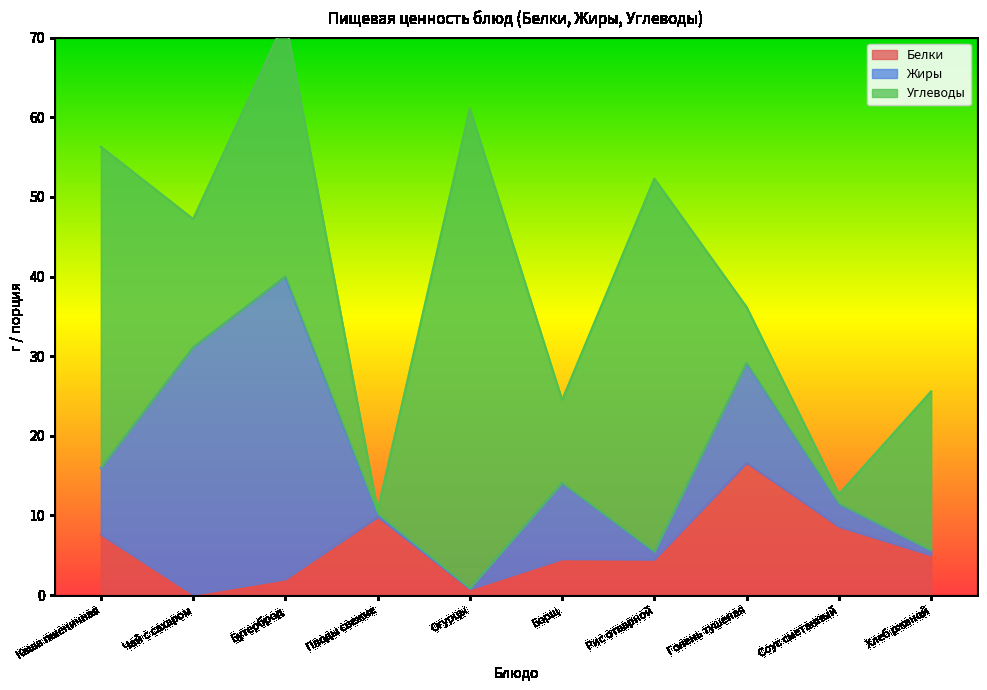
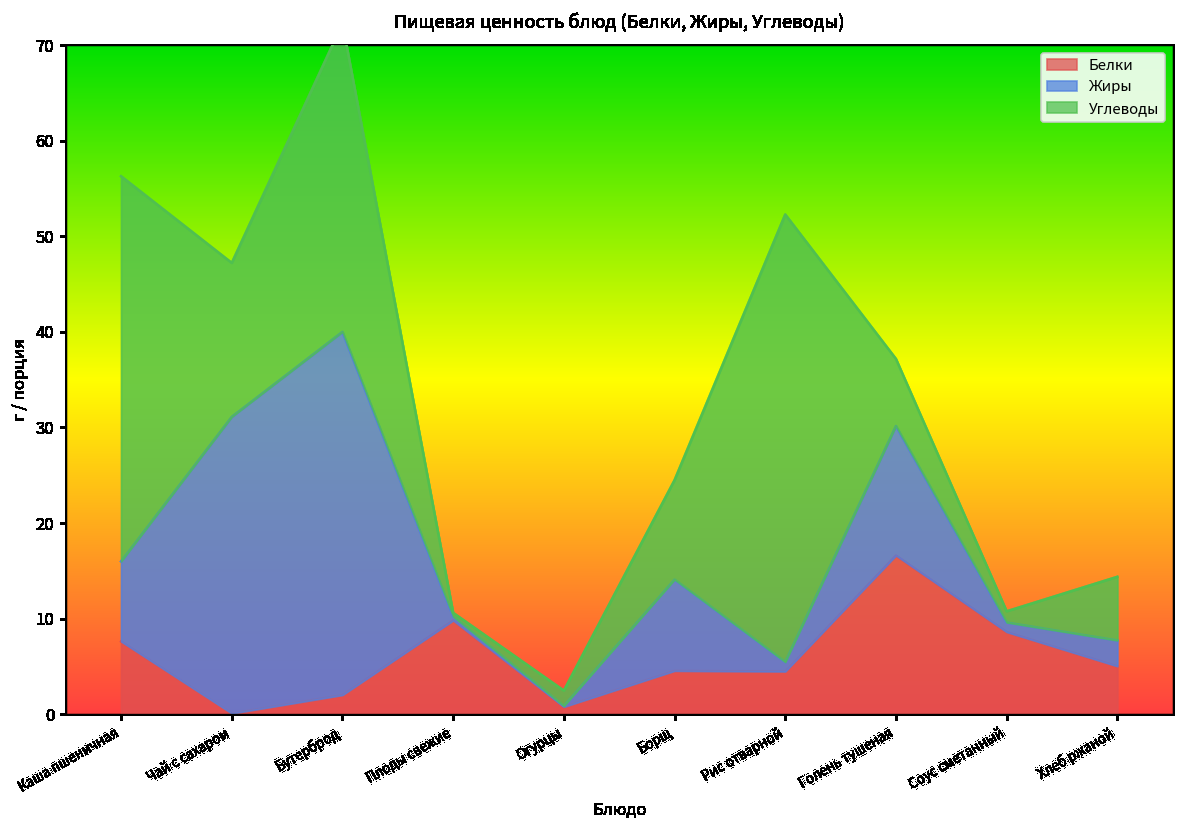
Углеводы, Огурцы: 60 -> 2
Жиры, Голень тушеная: 13 -> 14
Жиры, Соус сметанный: 3 -> 1
Жиры, Хлеб ржаной: 1 -> 3
Углеводы, Хлеб ржаной: 20 -> 7
